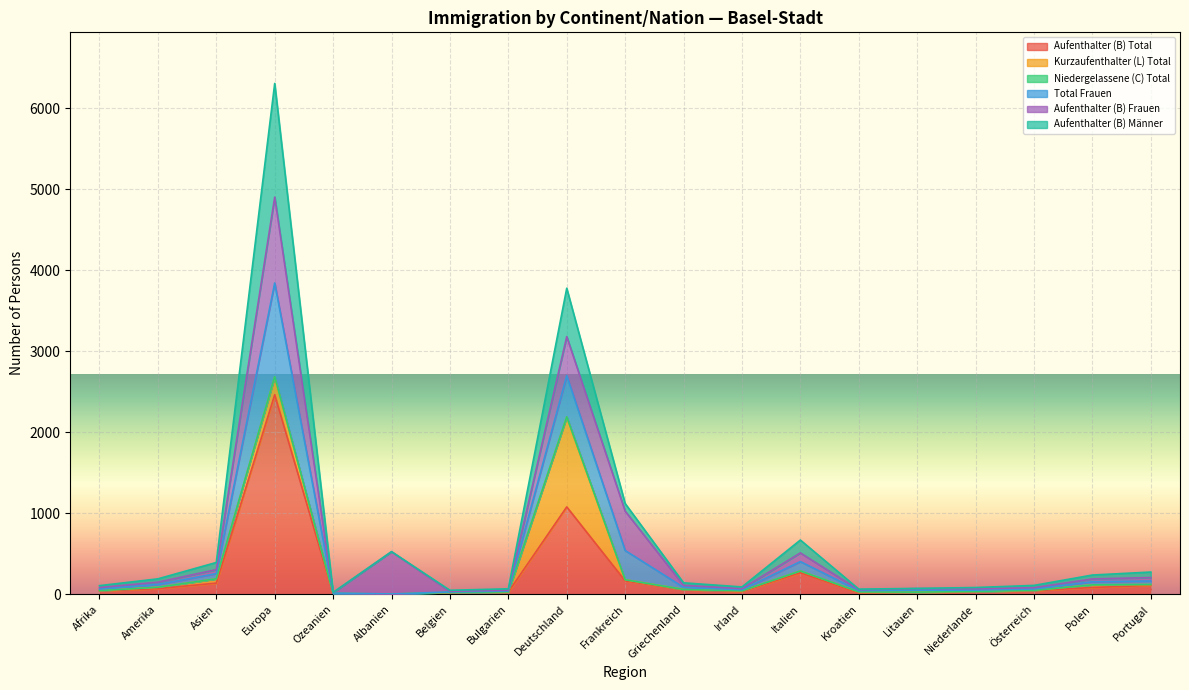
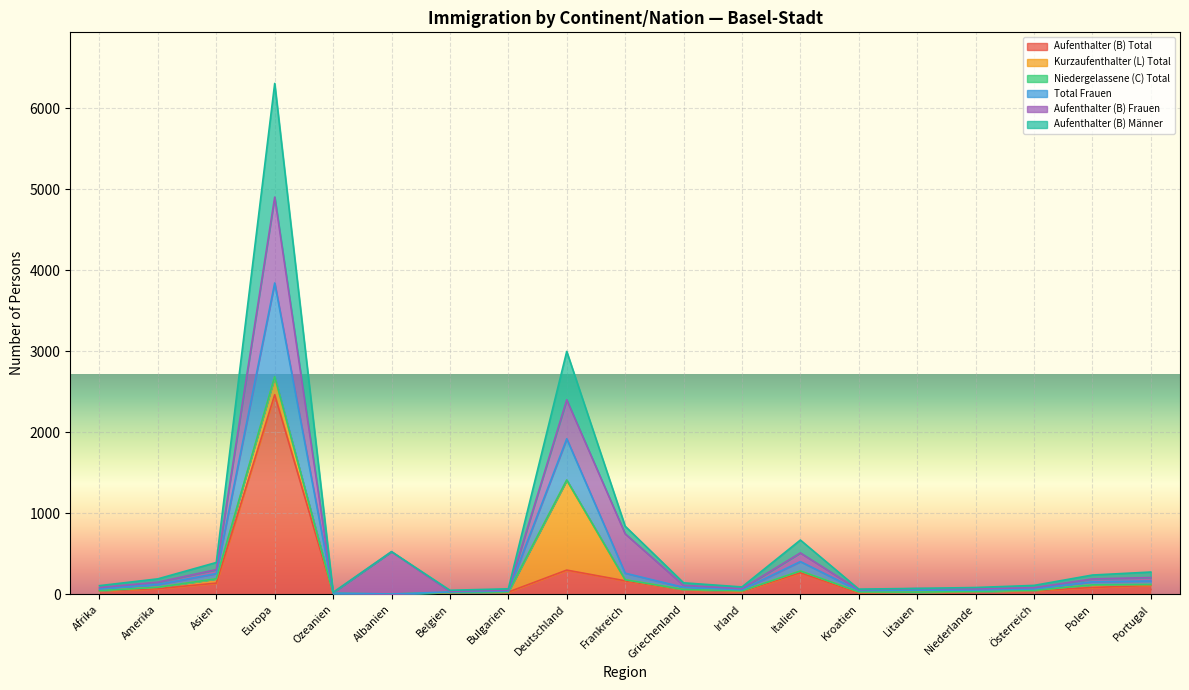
Aufenthalter (B) Total, Deutschland: 1100 -> 300
Total Frauen, Frankreich: 400 -> 100
